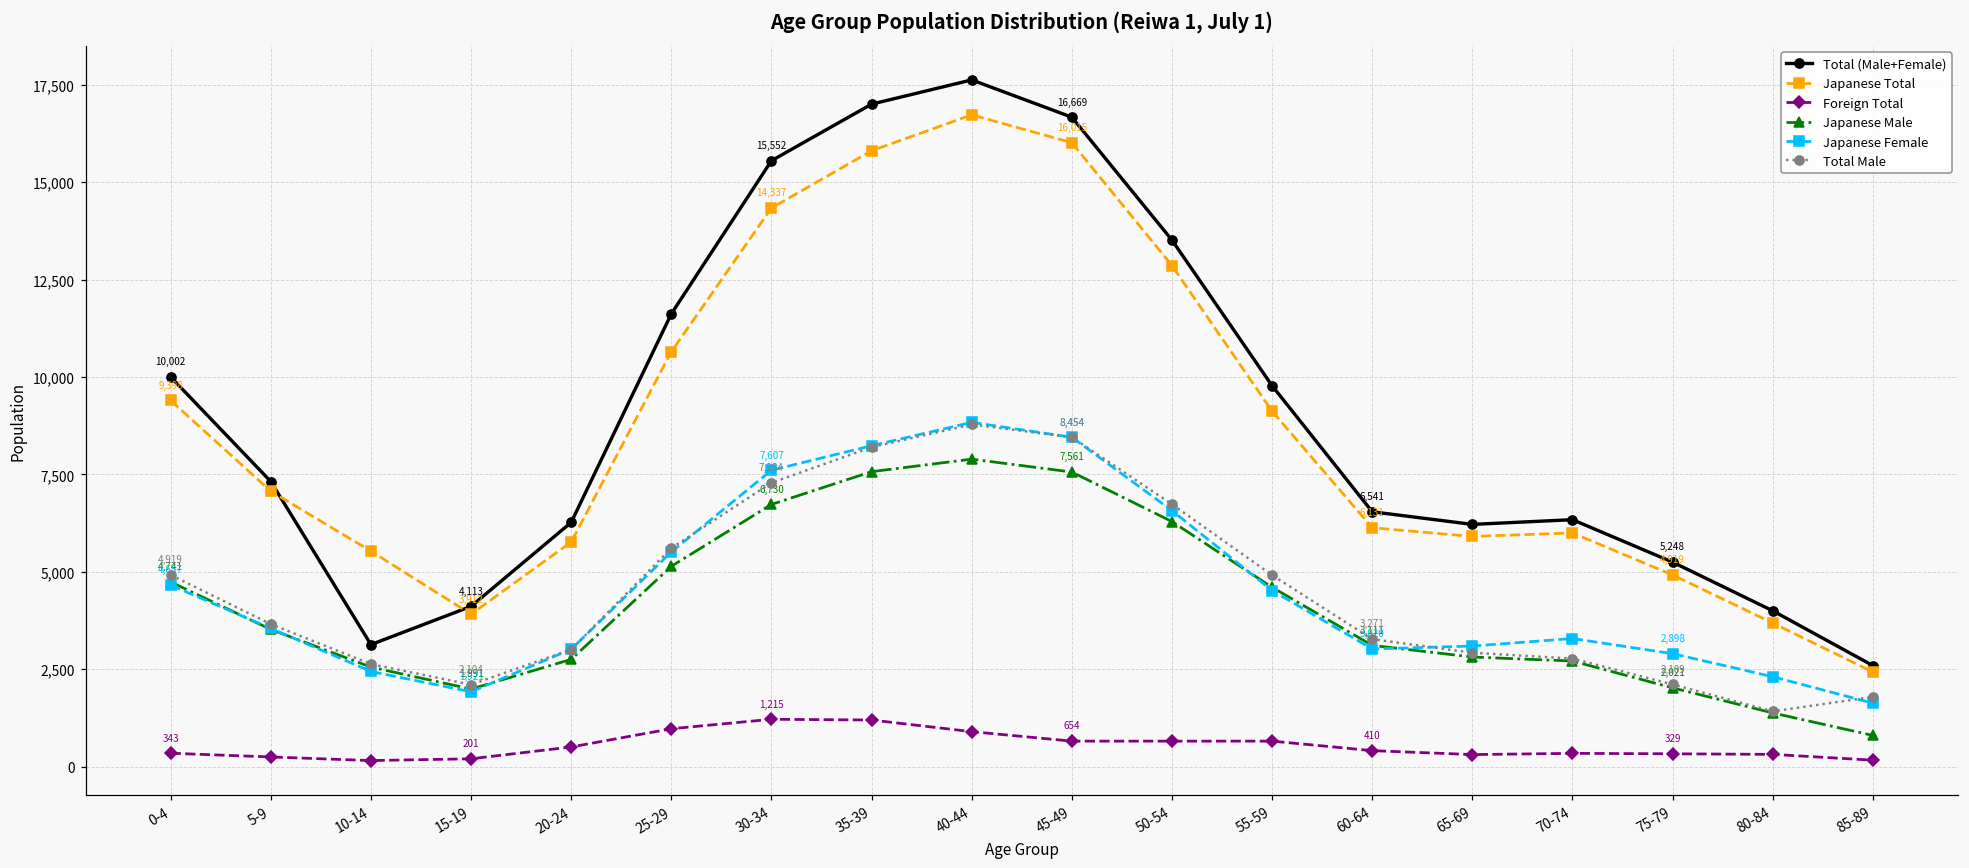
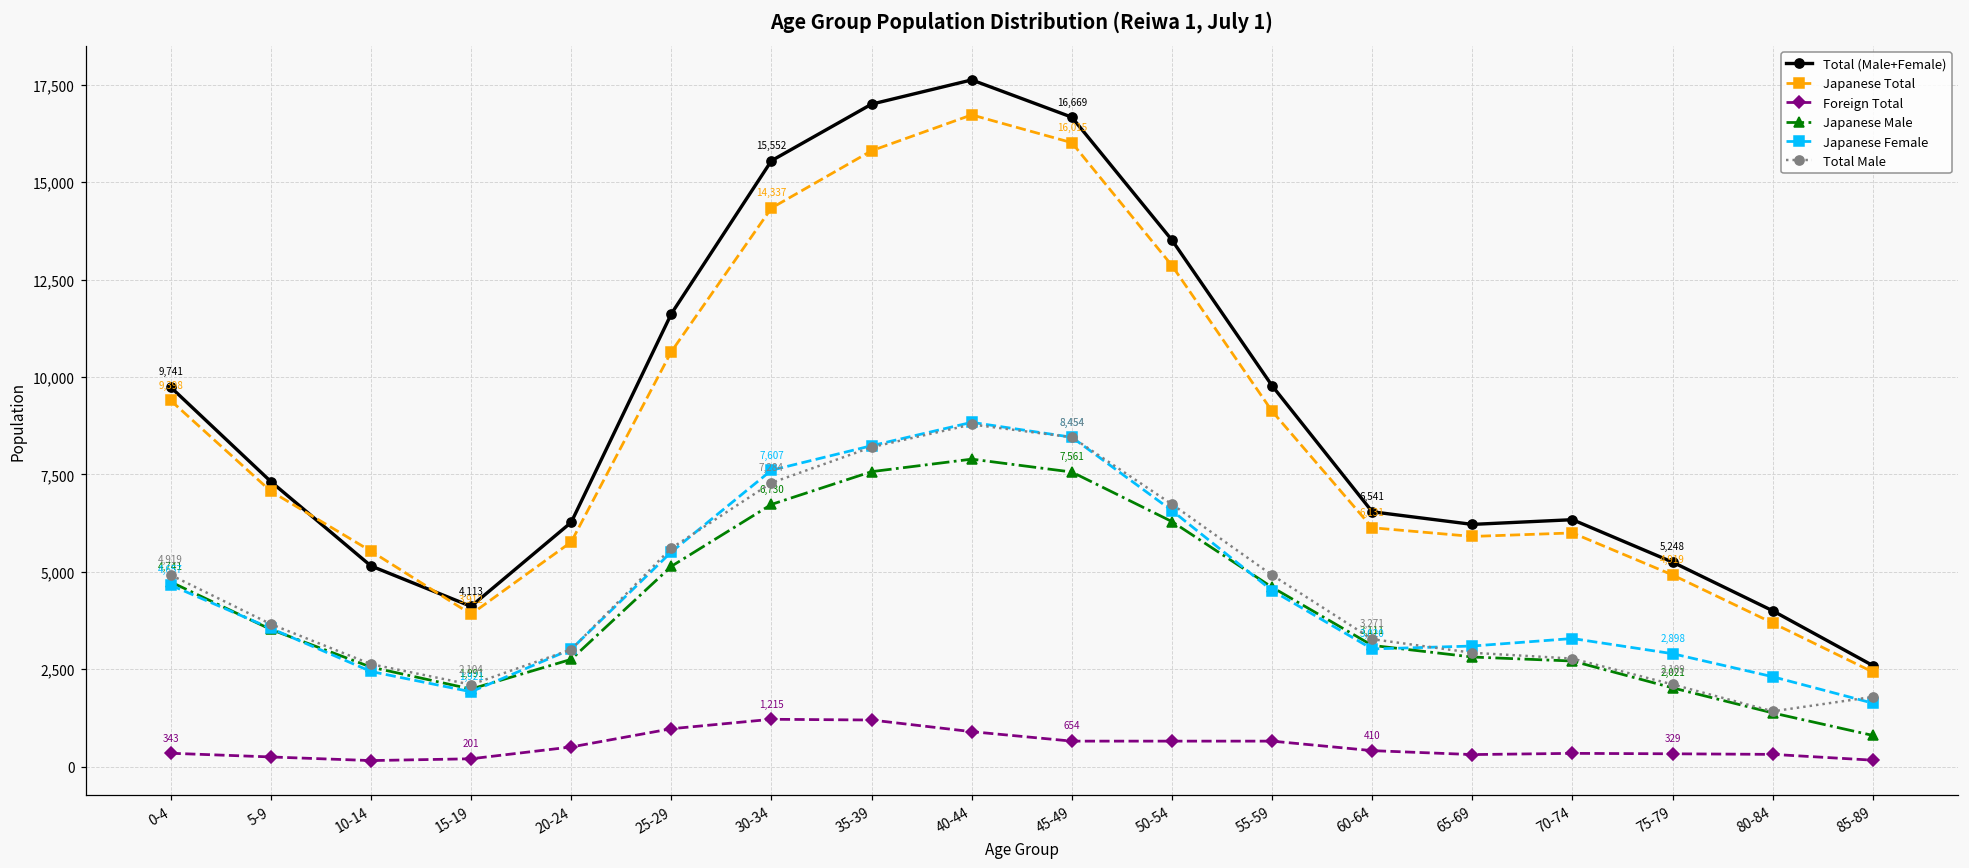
Total (Male+Female), 0-4: 10,002 -> 9,741
Total (Male+Female), 10-14: 3,100 -> 5,200
